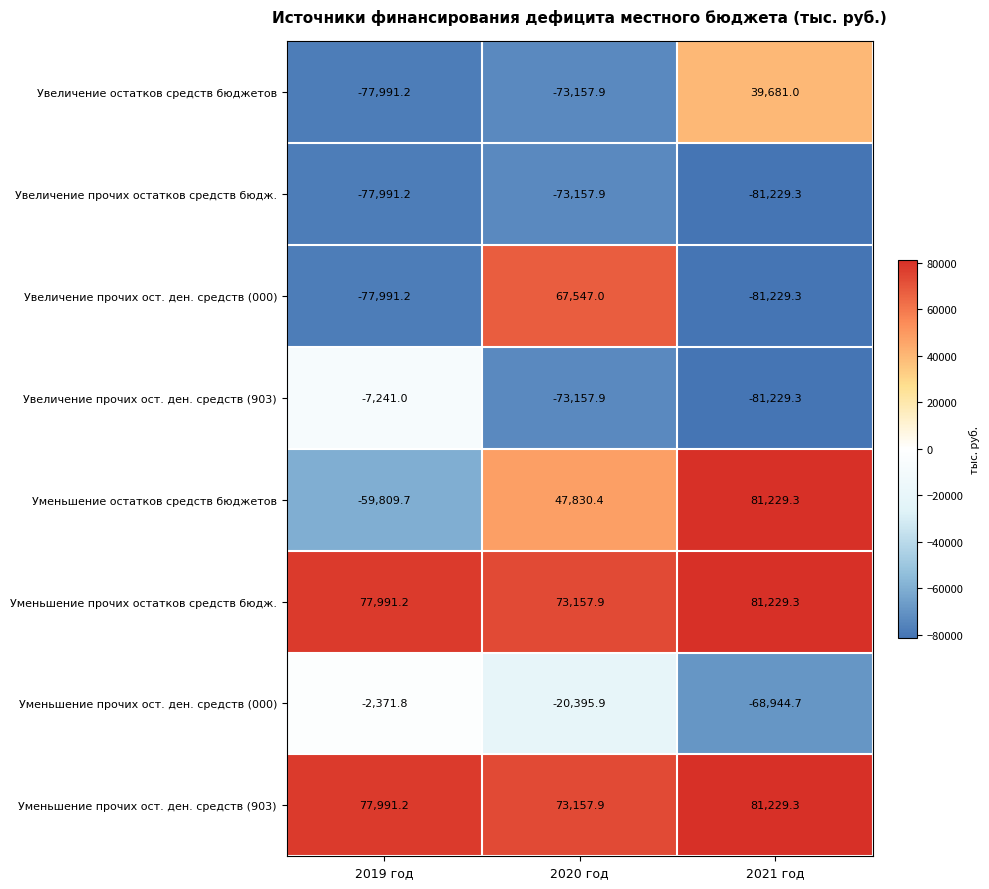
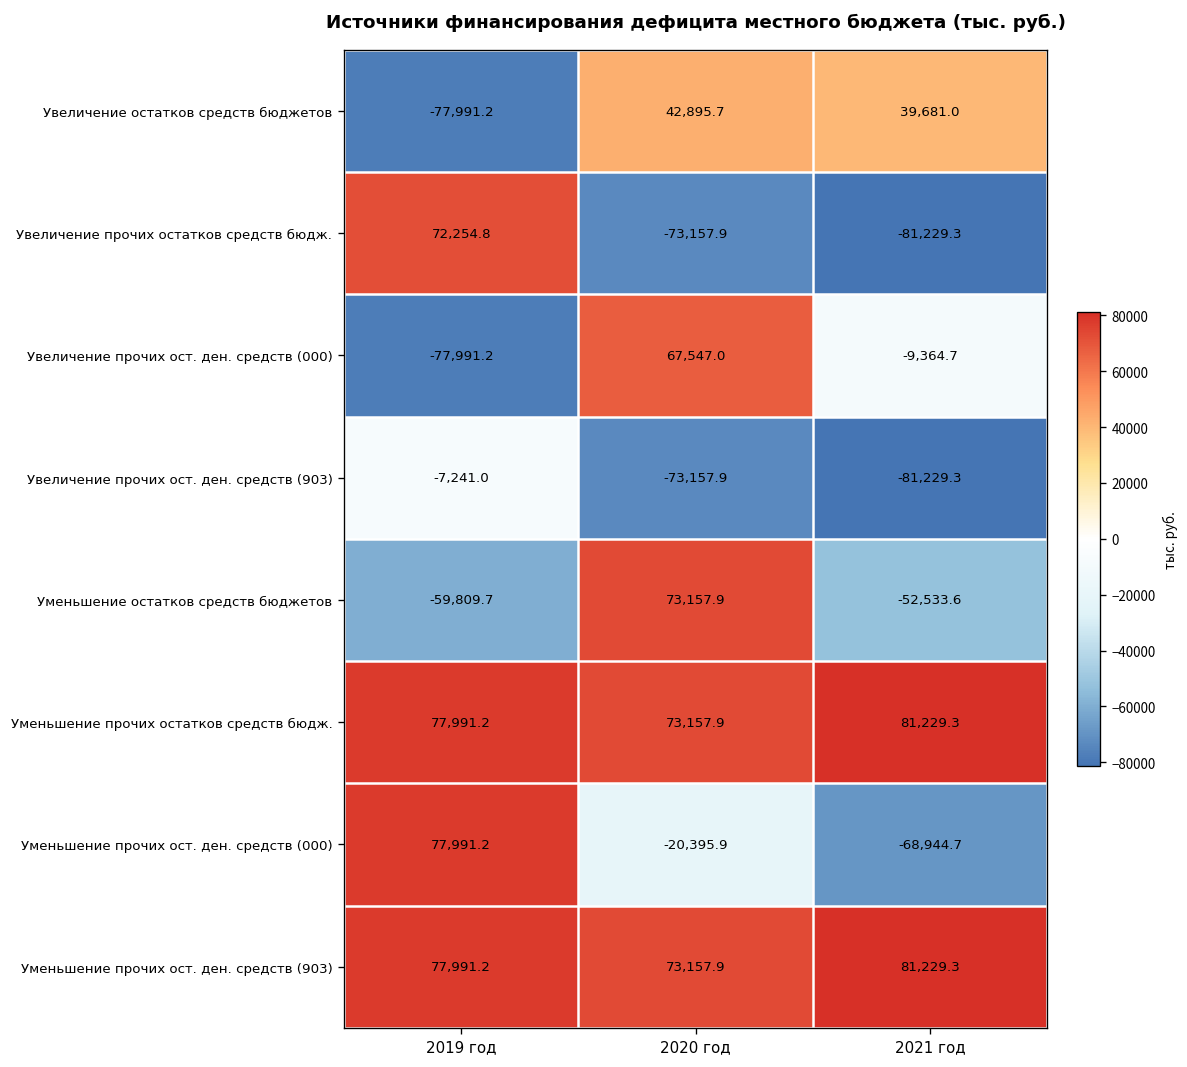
Увеличение остатков средств бюджетов, 2020 год: -73,157.9 -> 42,895.7
Увеличение прочих остатков средств бюдж., 2019 год: -77,991.2 -> 72,254.8
Увеличение прочих ост. ден. средств (000), 2021 год: -81,229.3 -> -9,364.7
Уменьшение остатков средств бюджетов, 2020 год: 47,830.4 -> 73,157.9
Уменьшение остатков средств бюджетов, 2021 год: 81,229.3 -> -52,533.6
Уменьшение прочих ост. ден. средств (000), 2019 год: -2,371.8 -> 77,991.2
